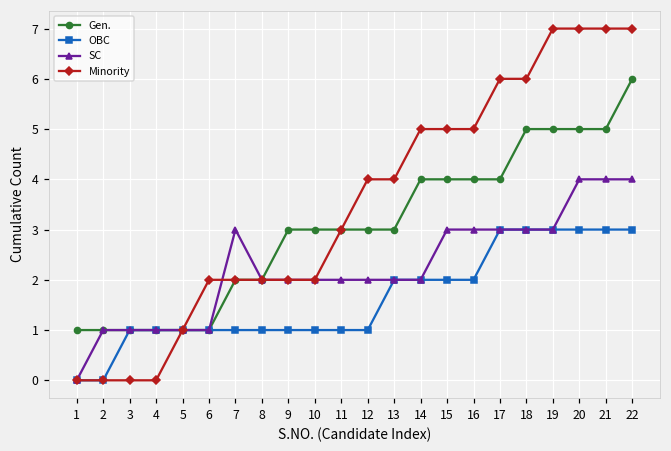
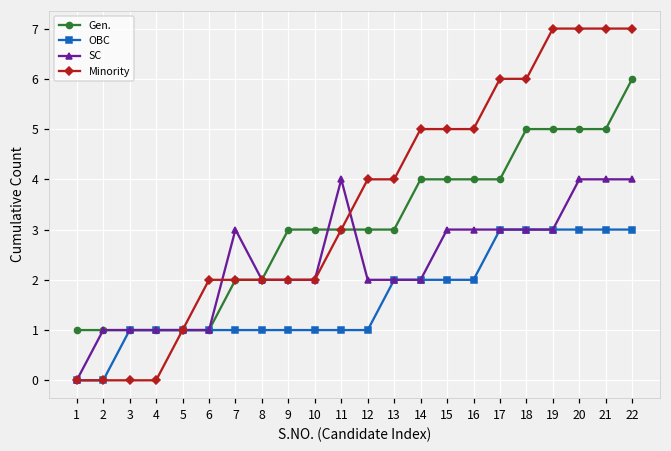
SC, 11: 2 -> 4
